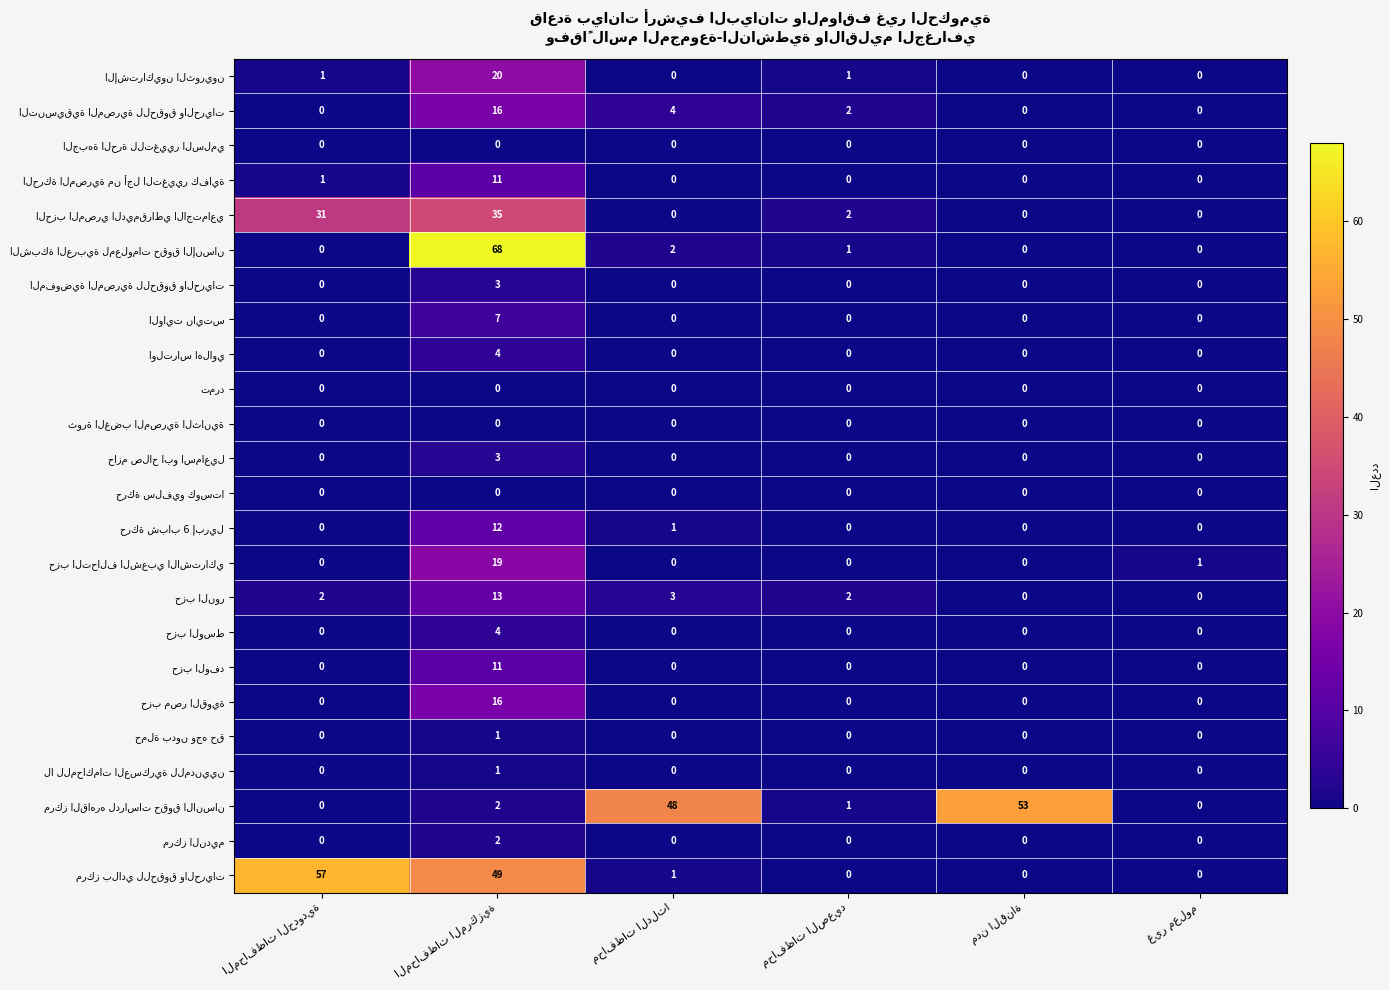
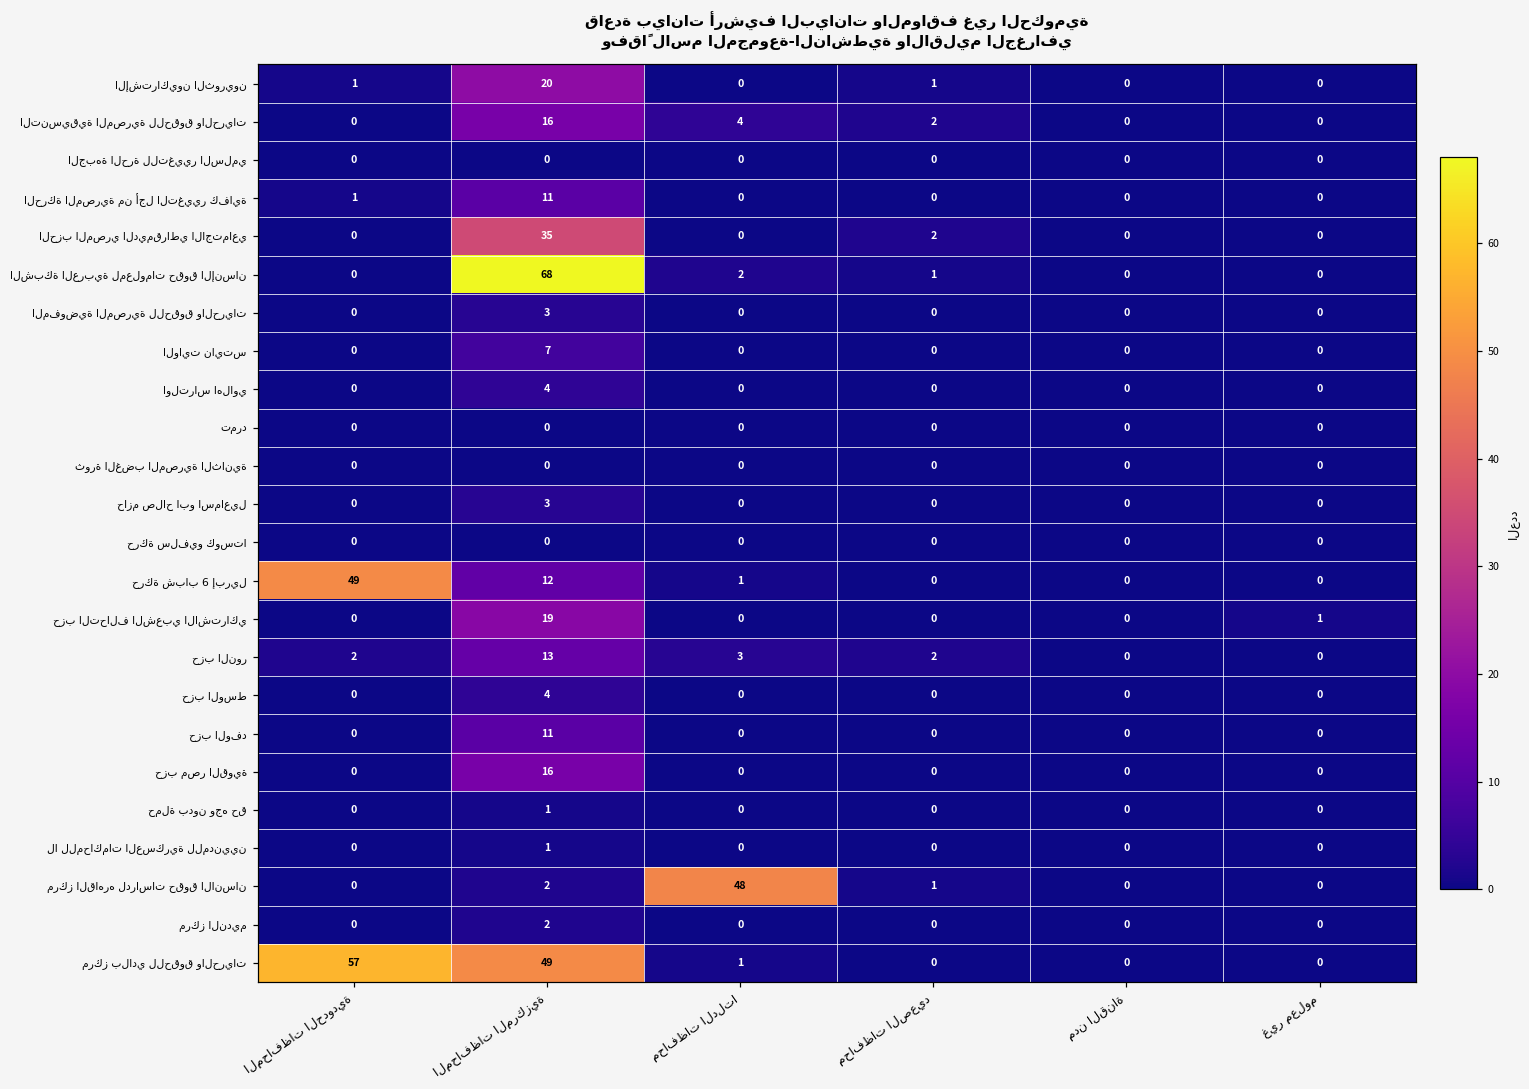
الحزب المصري الديمقراطي الاجتماعي, المحافظات الحدودية: 31 -> 0
حركة شباب 6 إبريل, المحافظات الحدودية: 0 -> 49
مركز القاهره لدراسات حقوق الانسان, مدن القناة: 53 -> 0
